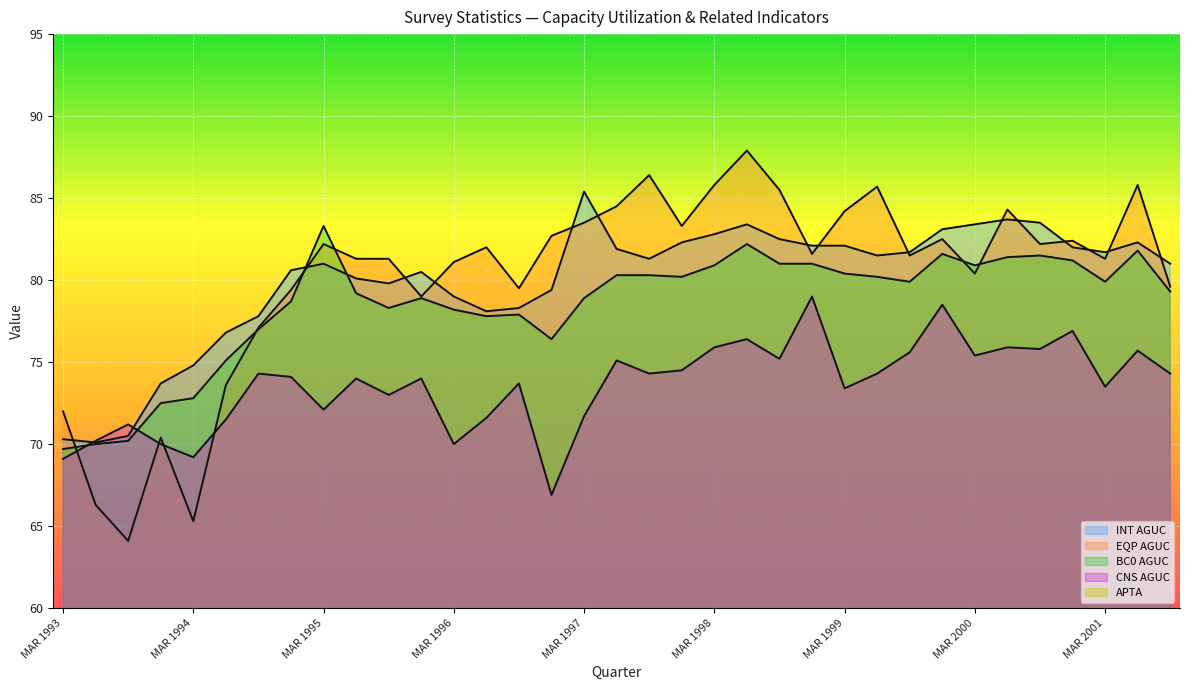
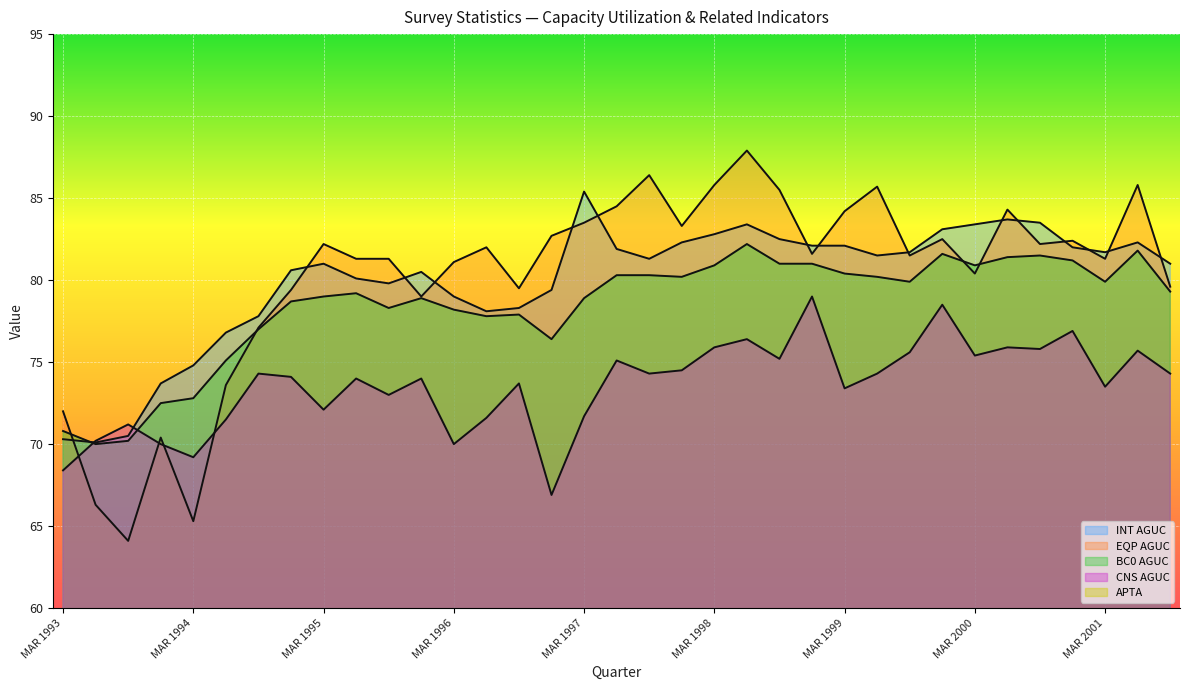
BC0 AGUC, MAR 1993: 69.7 -> 70.8
CNS AGUC, MAR 1993: 69.1 -> 68.4
BC0 AGUC, MAR 1995: 83.3 -> 79.0
